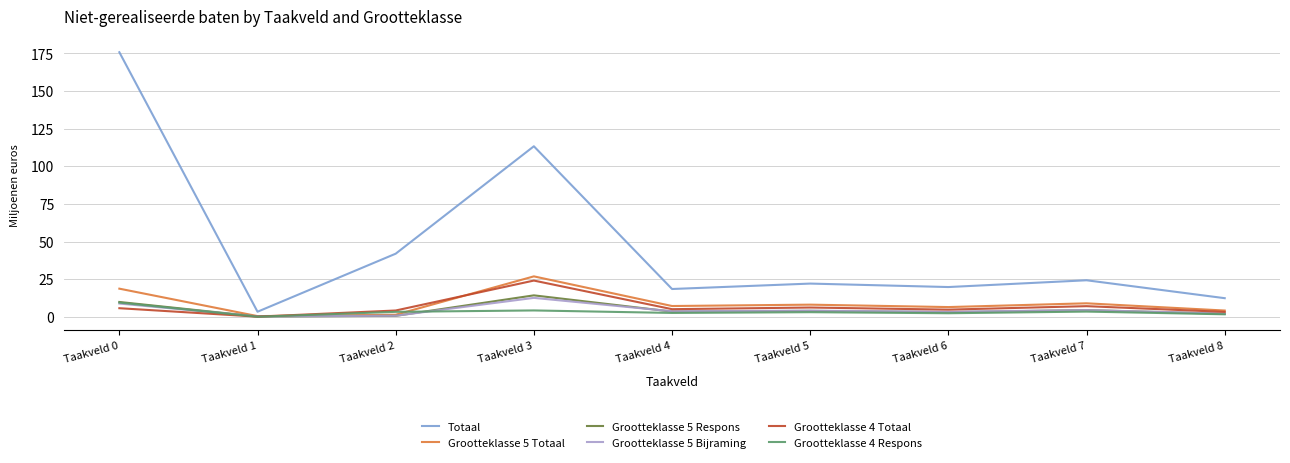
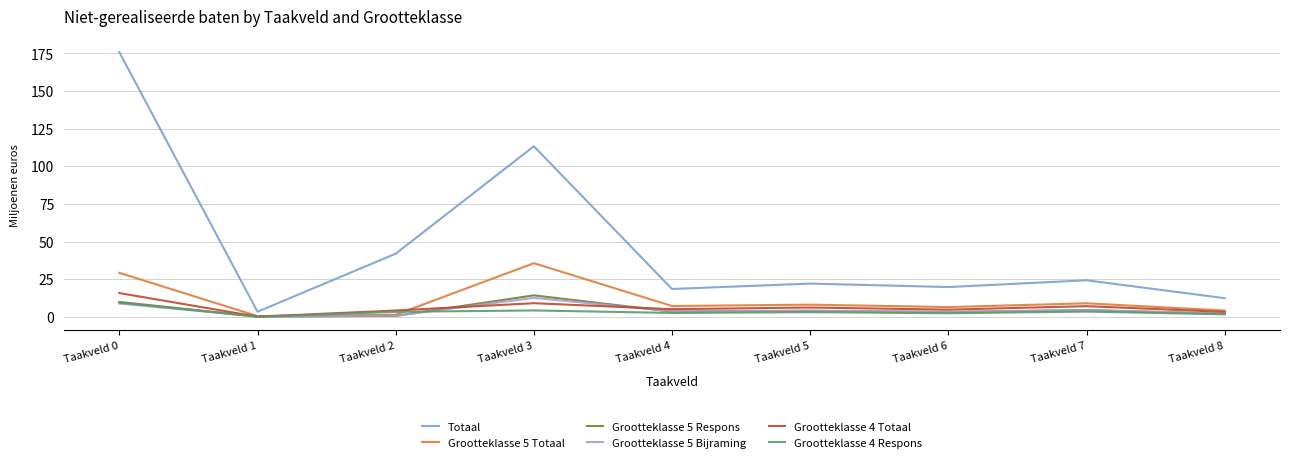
Grootteklasse 5 Totaal, Taakveld 0: 19 -> 29
Grootteklasse 4 Totaal, Taakveld 0: 6 -> 16
Grootteklasse 5 Totaal, Taakveld 3: 27 -> 36
Grootteklasse 4 Totaal, Taakveld 3: 24 -> 9
